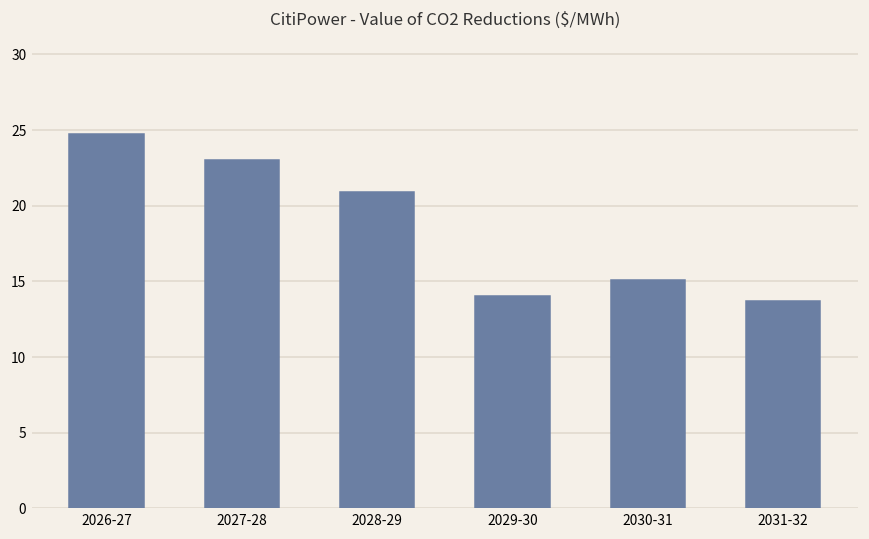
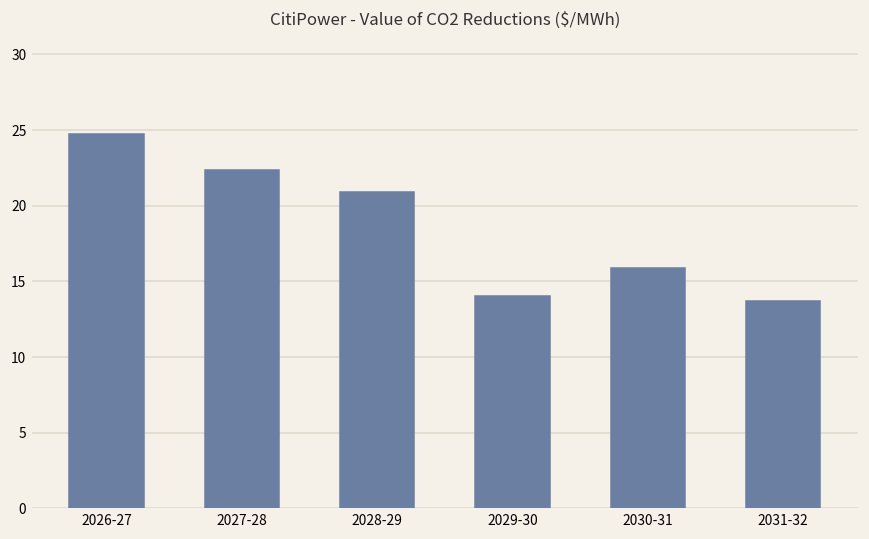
2027-28: 23.0 -> 22.3
2030-31: 15.1 -> 15.9
